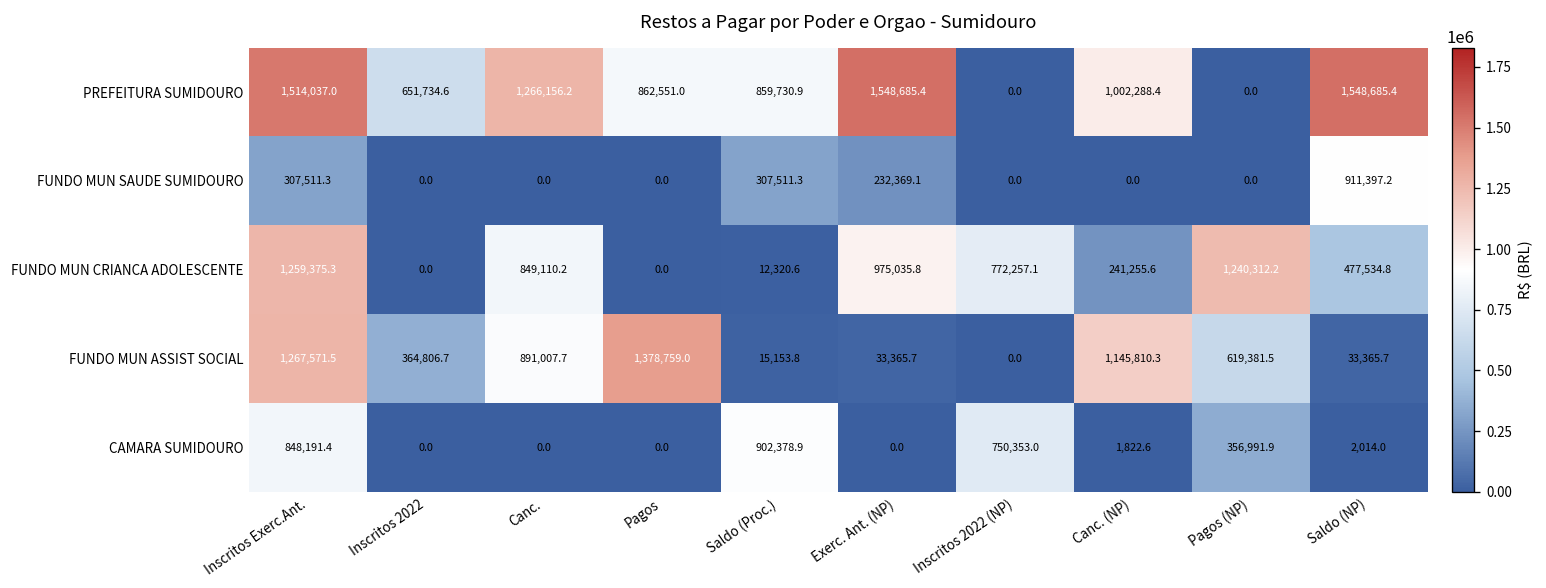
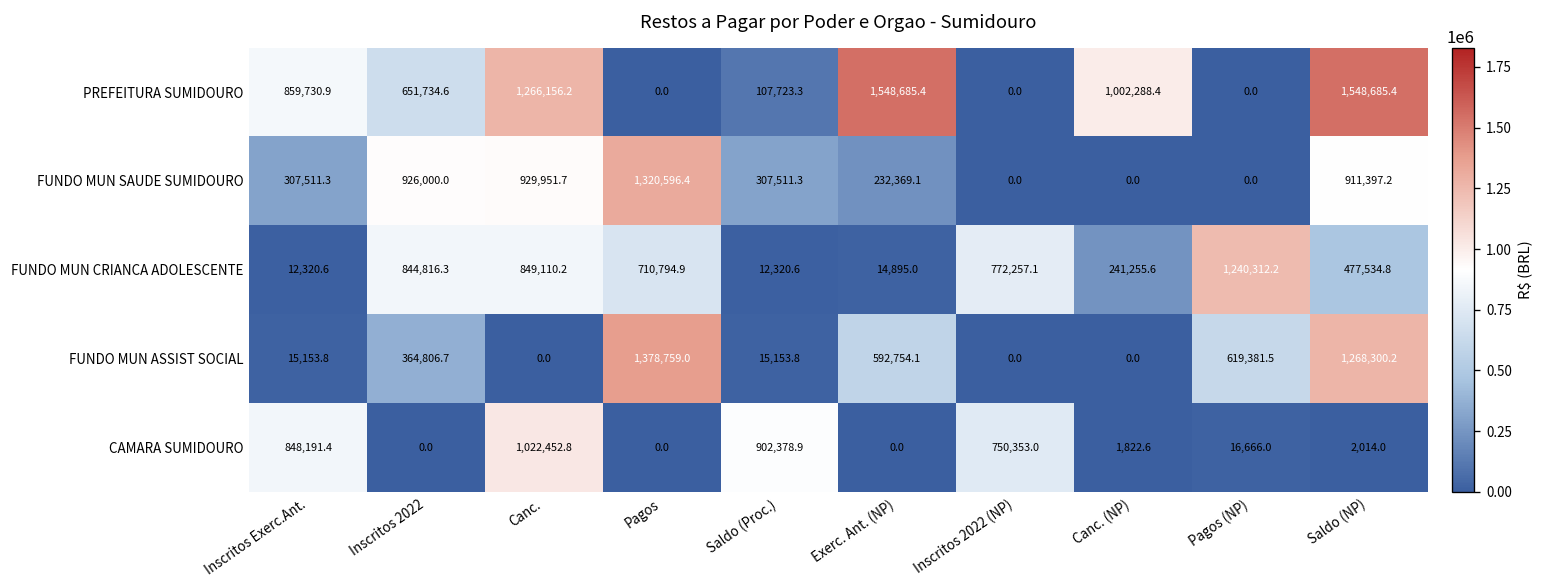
PREFEITURA SUMIDOURO, Inscritos Exerc.Ant.: 1,514,037.0 -> 859,730.9
PREFEITURA SUMIDOURO, Pagos: 862,551.0 -> 0.0
PREFEITURA SUMIDOURO, Saldo (Proc.): 859,730.9 -> 107,723.3
FUNDO MUN SAUDE SUMIDOURO, Inscritos 2022: 0.0 -> 926,000.0
FUNDO MUN SAUDE SUMIDOURO, Canc.: 0.0 -> 929,951.7
FUNDO MUN SAUDE SUMIDOURO, Pagos: 0.0 -> 1,320,596.4
FUNDO MUN CRIANCA ADOLESCENTE, Inscritos Exerc.Ant.: 1,259,375.3 -> 12,320.6
FUNDO MUN CRIANCA ADOLESCENTE, Inscritos 2022: 0.0 -> 844,816.3
FUNDO MUN CRIANCA ADOLESCENTE, Pagos: 0.0 -> 710,794.9
FUNDO MUN CRIANCA ADOLESCENTE, Exerc. Ant. (NP): 975,035.8 -> 14,895.0
FUNDO MUN ASSIST SOCIAL, Inscritos Exerc.Ant.: 1,267,571.5 -> 15,153.8
FUNDO MUN ASSIST SOCIAL, Canc.: 891,007.7 -> 0.0
FUNDO MUN ASSIST SOCIAL, Exerc. Ant. (NP): 33,365.7 -> 592,754.1
FUNDO MUN ASSIST SOCIAL, Canc. (NP): 1,145,810.3 -> 0.0
FUNDO MUN ASSIST SOCIAL, Saldo (NP): 33,365.7 -> 1,268,300.2
CAMARA SUMIDOURO, Canc.: 0.0 -> 1,022,452.8
CAMARA SUMIDOURO, Pagos (NP): 356,991.9 -> 16,666.0
